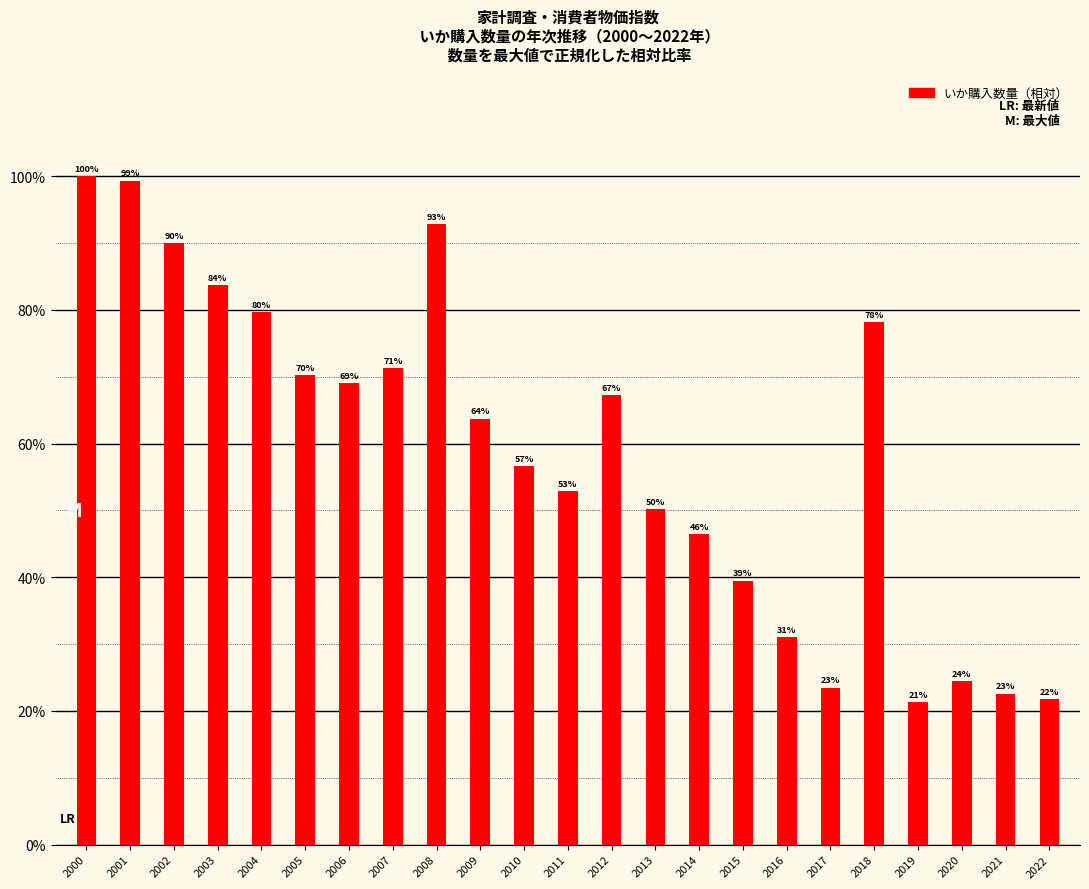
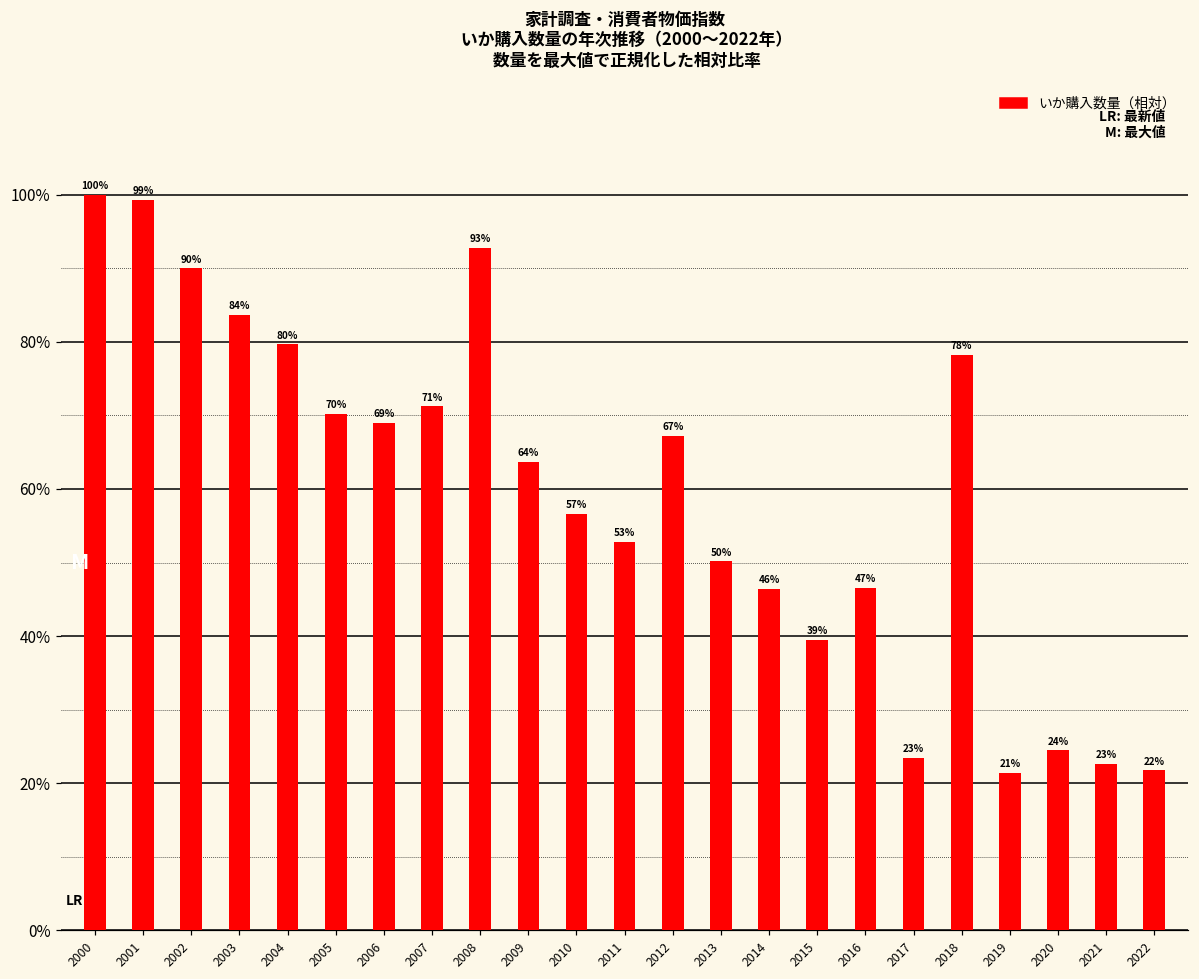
2016: 31% -> 47%
